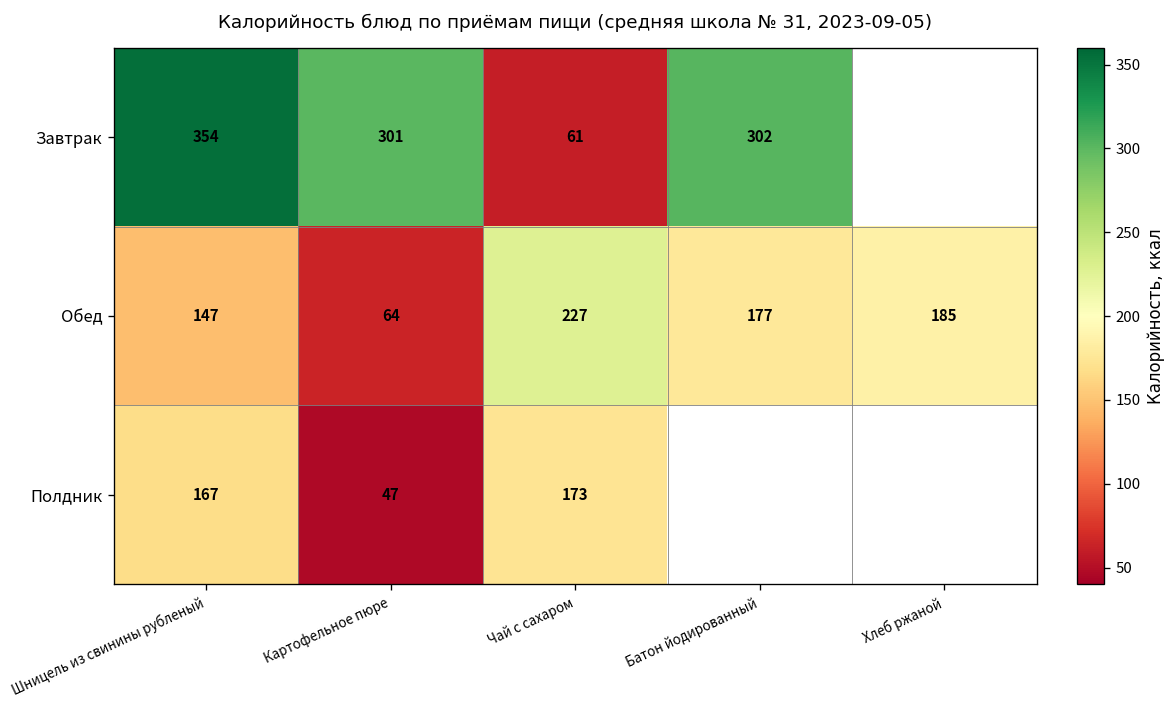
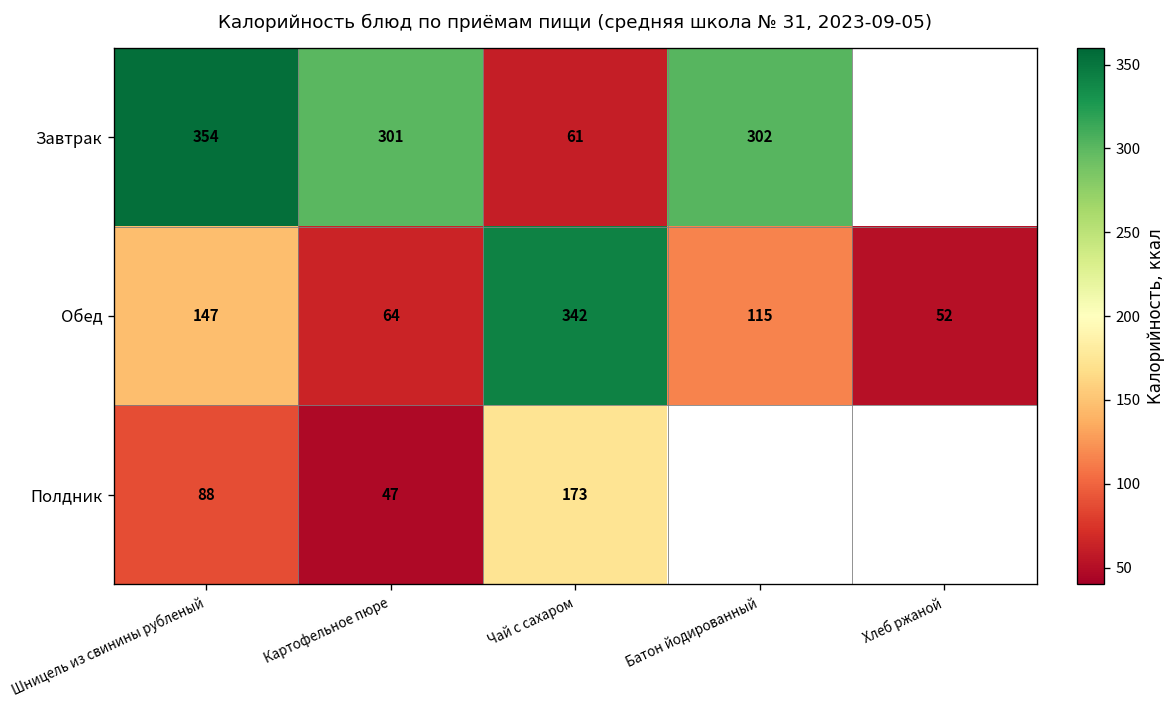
Обед, Чай с сахаром: 227 -> 342
Обед, Батон йодированный: 177 -> 115
Обед, Хлеб ржаной: 185 -> 52
Полдник, Шницель из свинины рубленый: 167 -> 88
